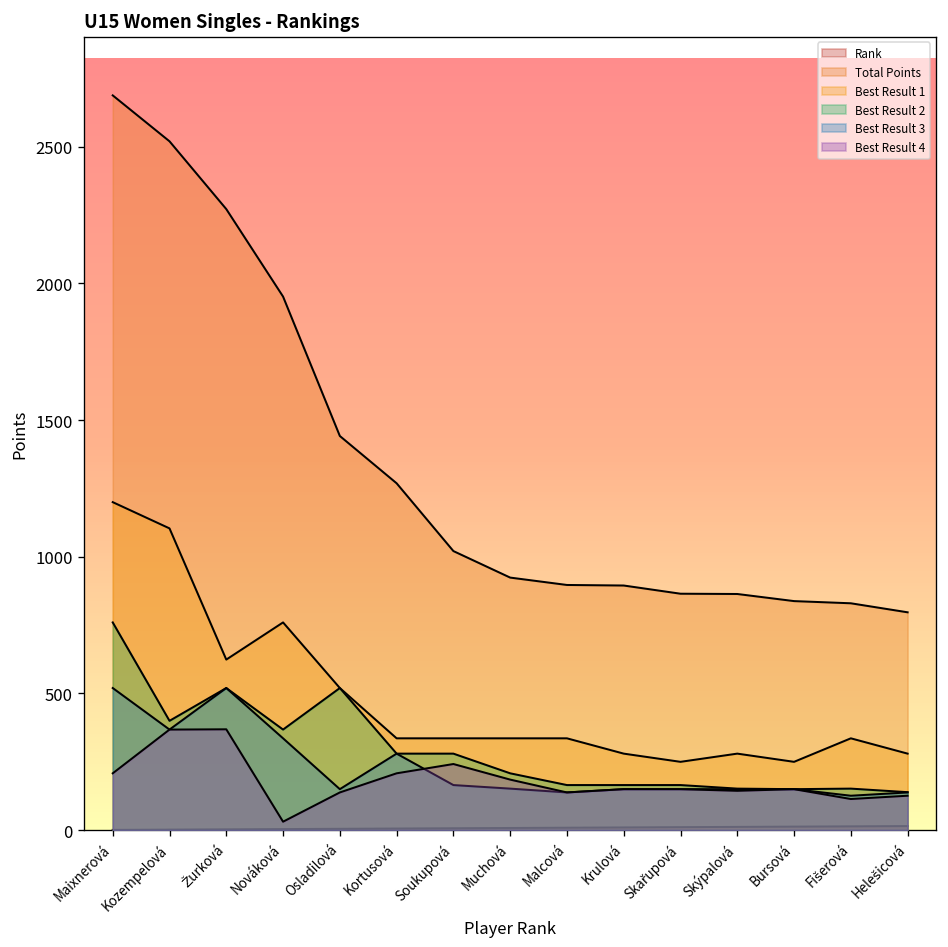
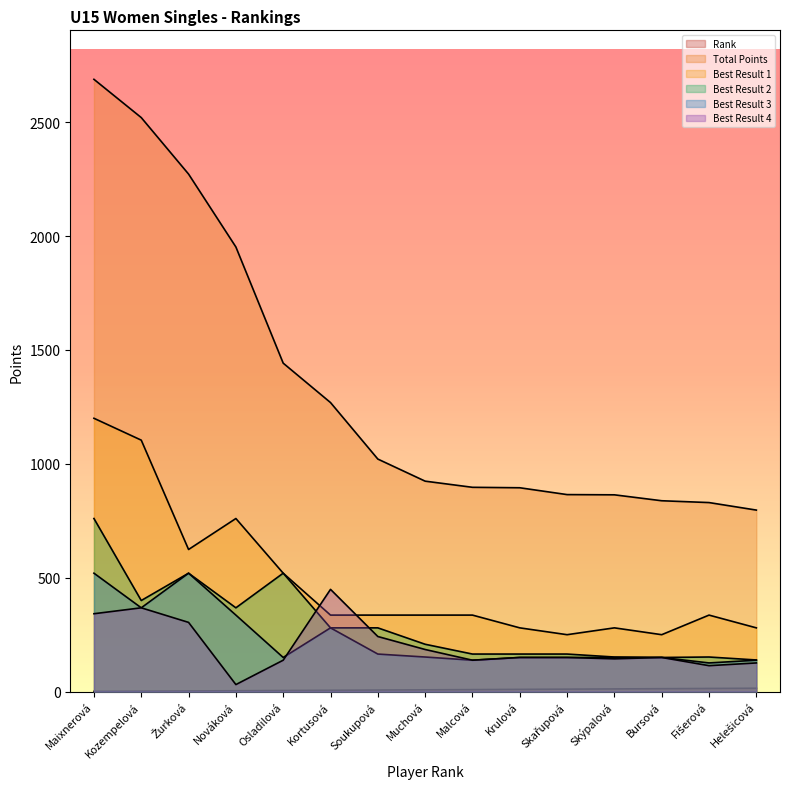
Best Result 4, Maixnerová: 210 -> 340
Best Result 4, Žurková: 370 -> 300
Best Result 4, Kortusová: 210 -> 450
